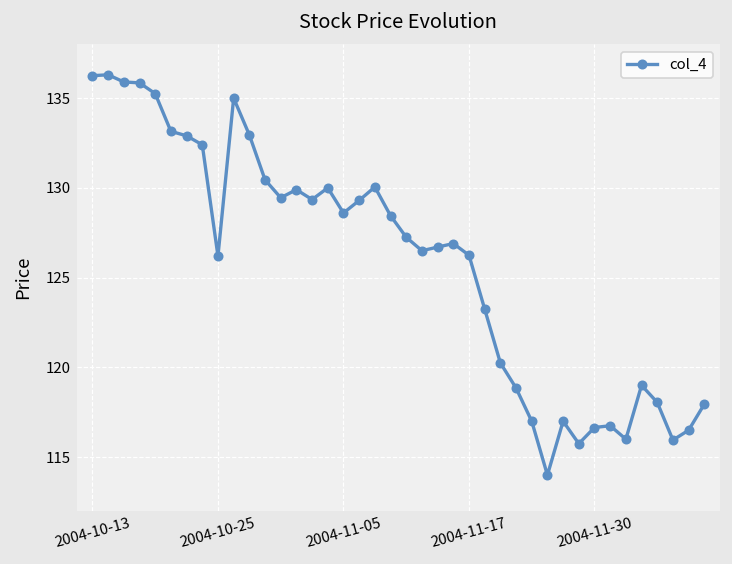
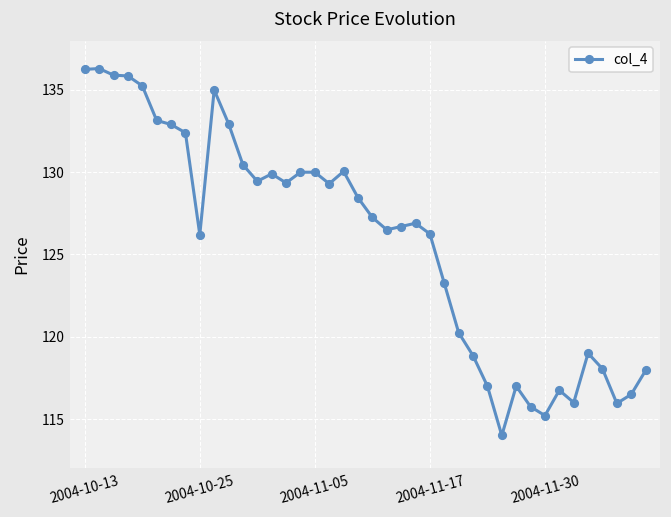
2004-11-05: 128.6 -> 130.0
2004-11-30: 116.7 -> 115.2
